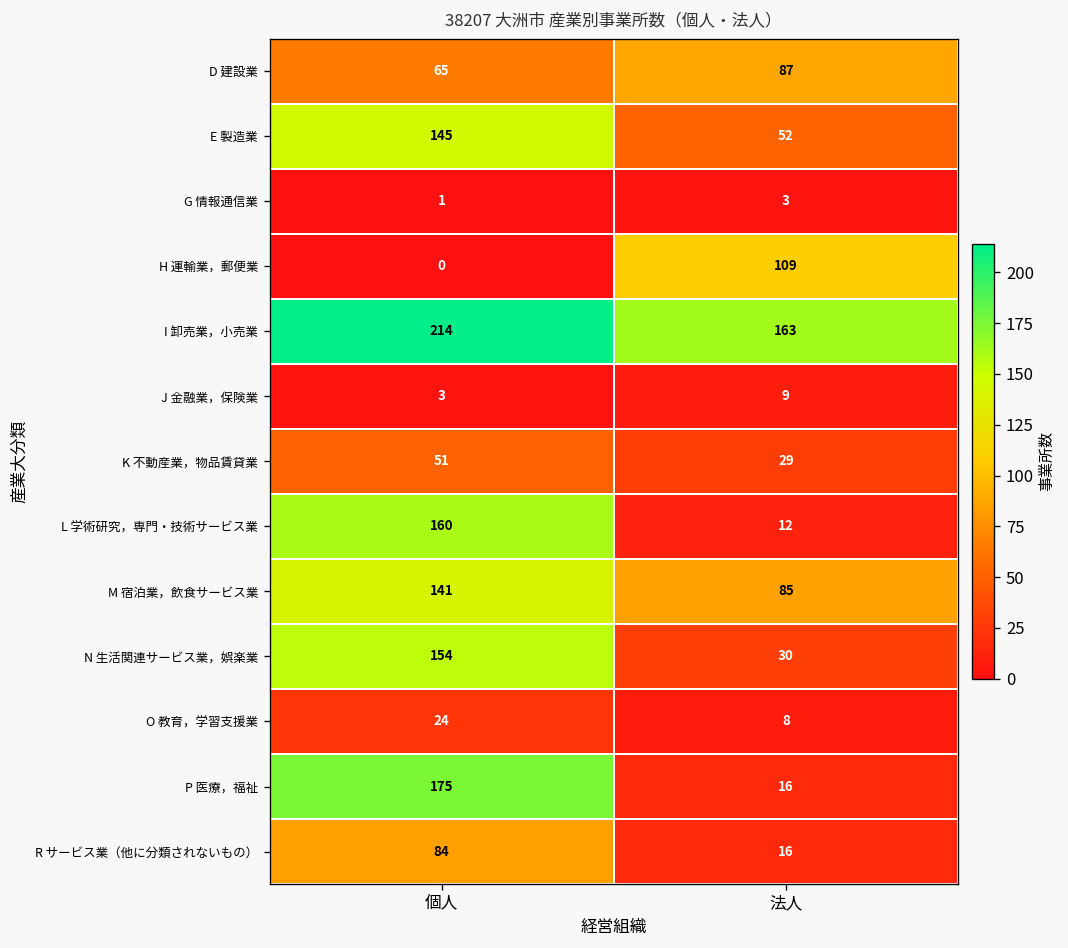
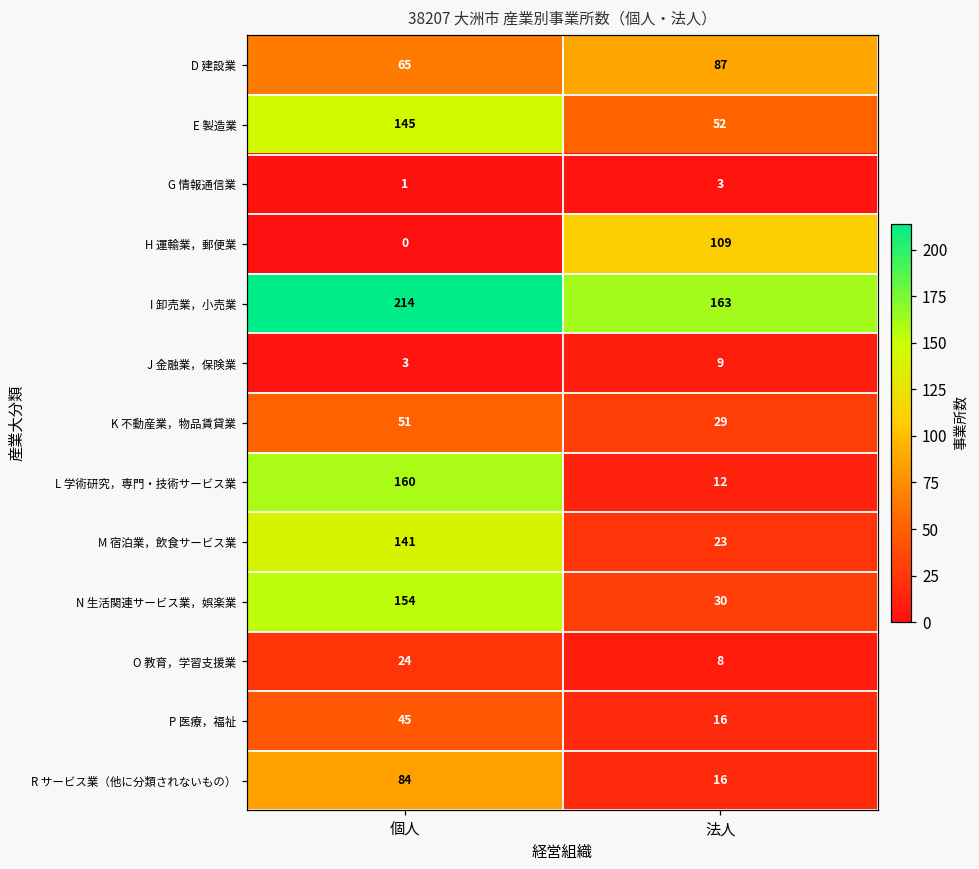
M 宿泊業，飲食サービス業, 法人: 85 -> 23
P 医療，福祉, 個人: 175 -> 45
